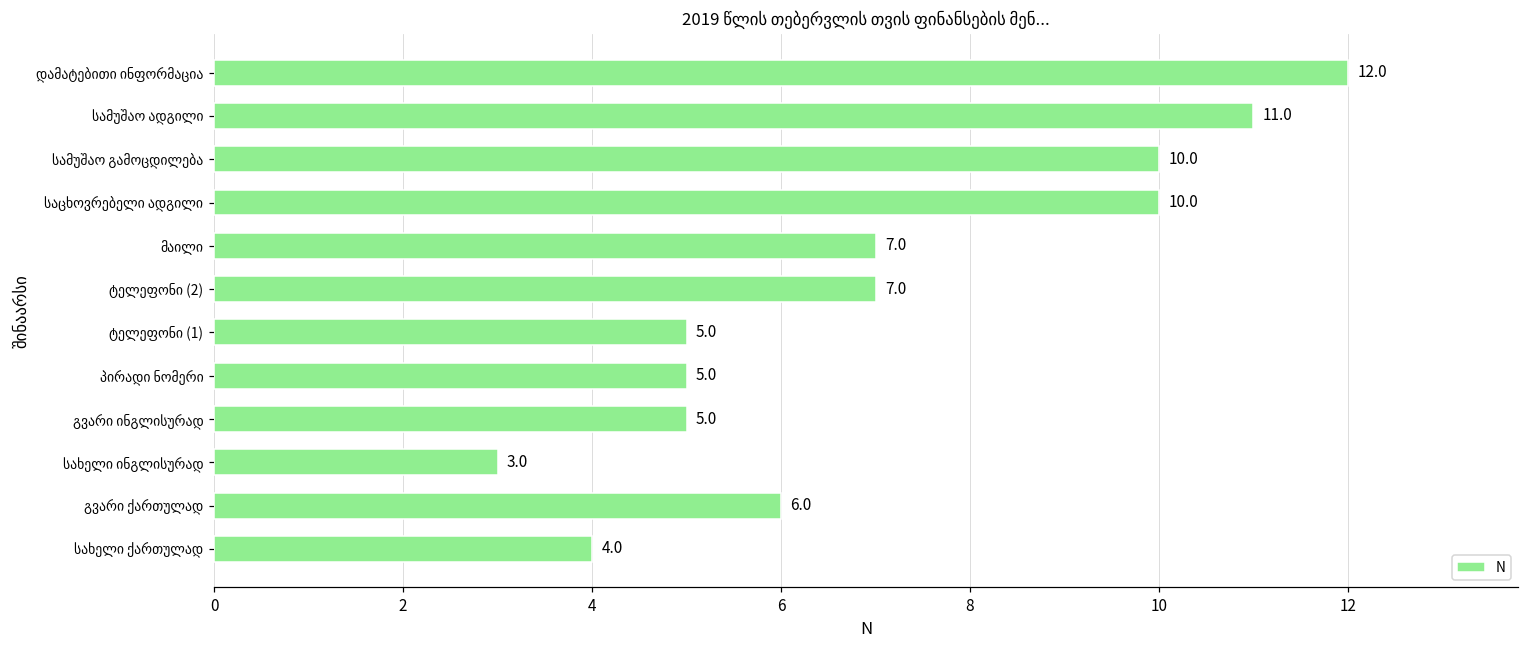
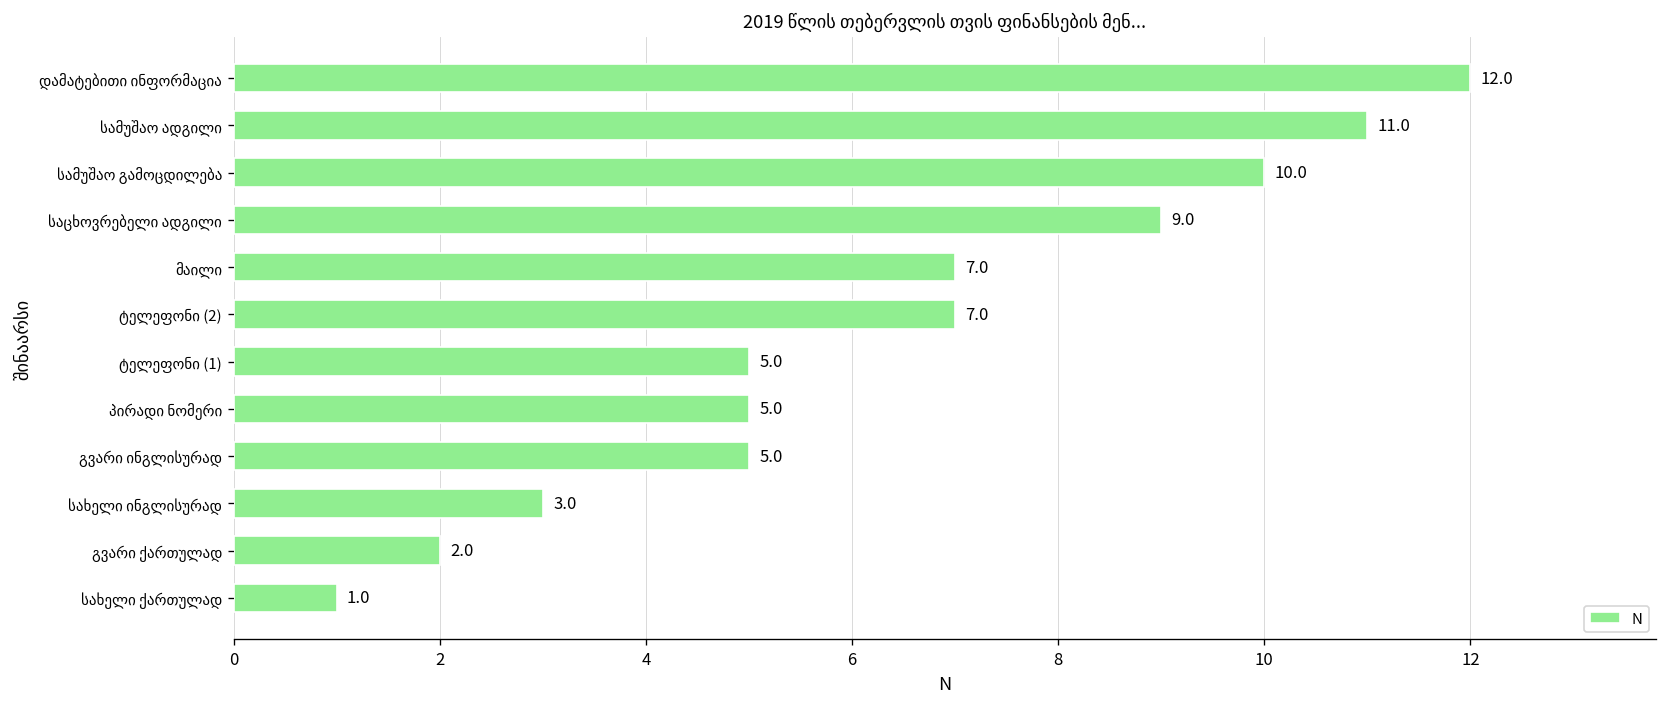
საცხოვრებელი ადგილი: 10.0 -> 9.0
გვარი ქართულად: 6.0 -> 2.0
სახელი ქართულად: 4.0 -> 1.0
